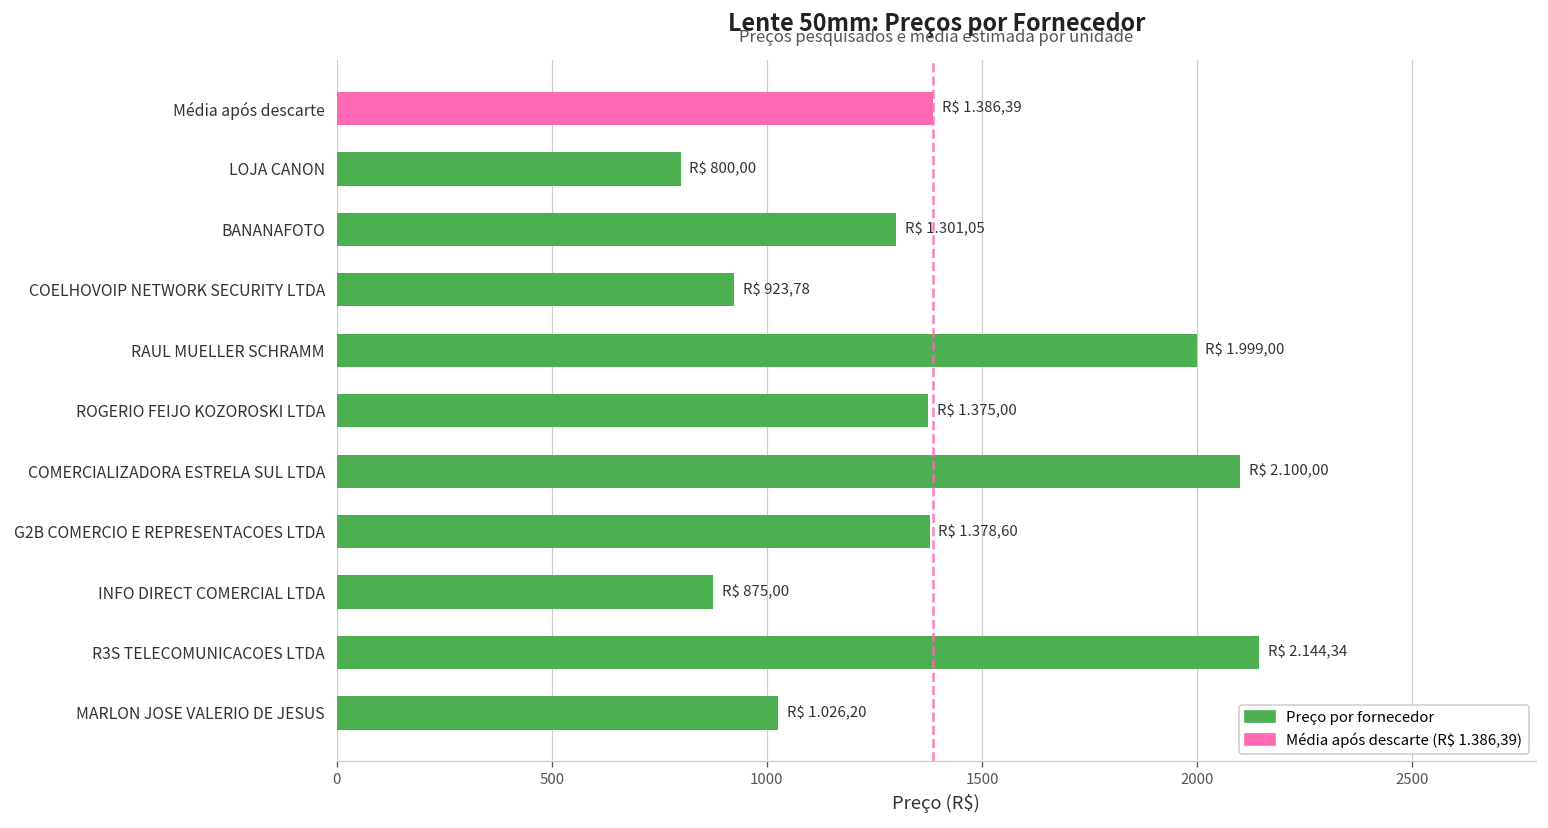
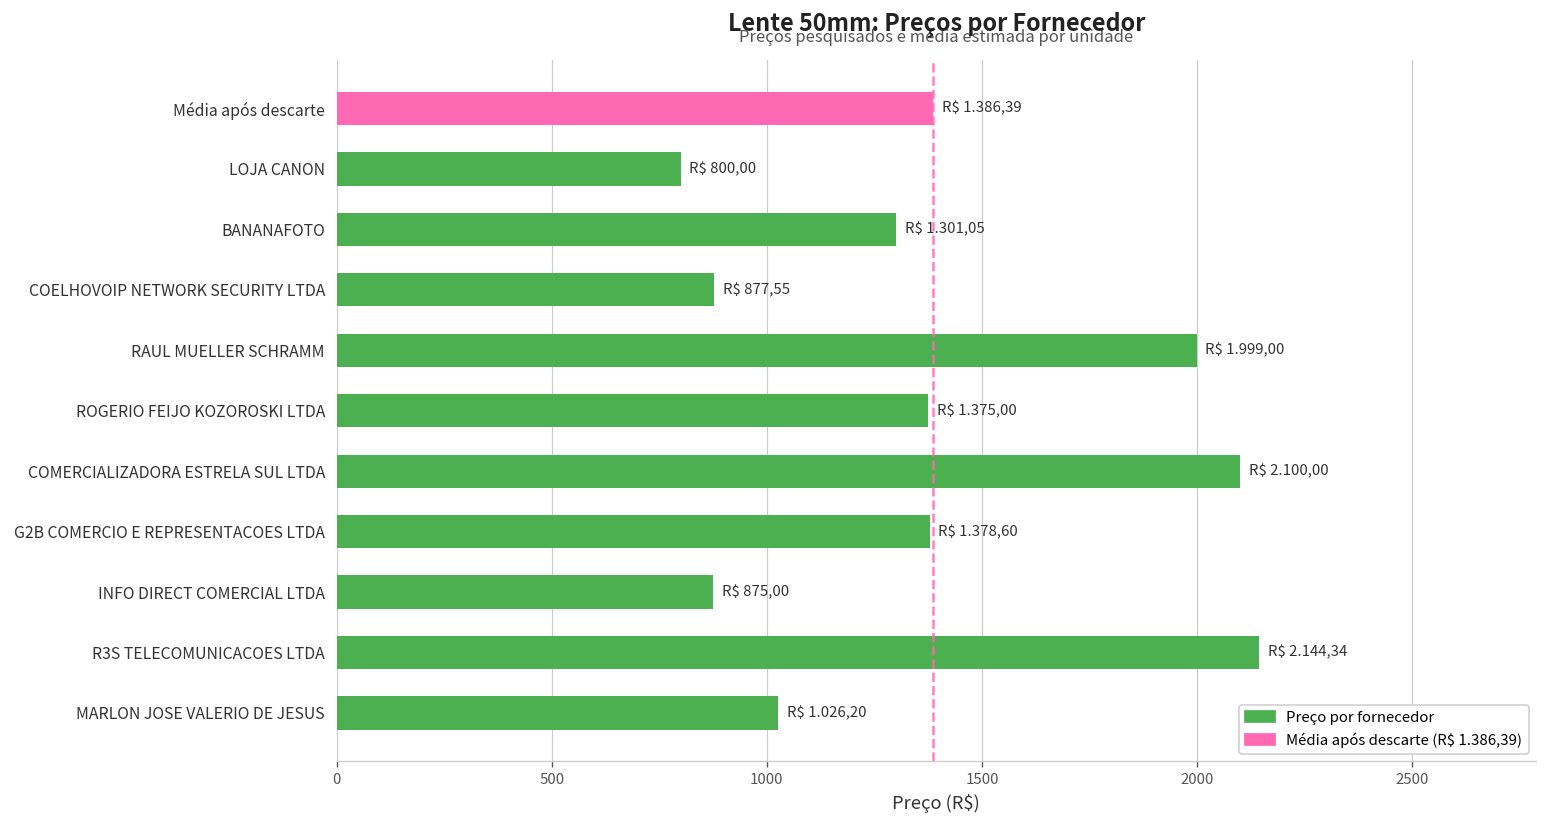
COELHOVOIP NETWORK SECURITY LTDA: 923,78 -> 877,55
